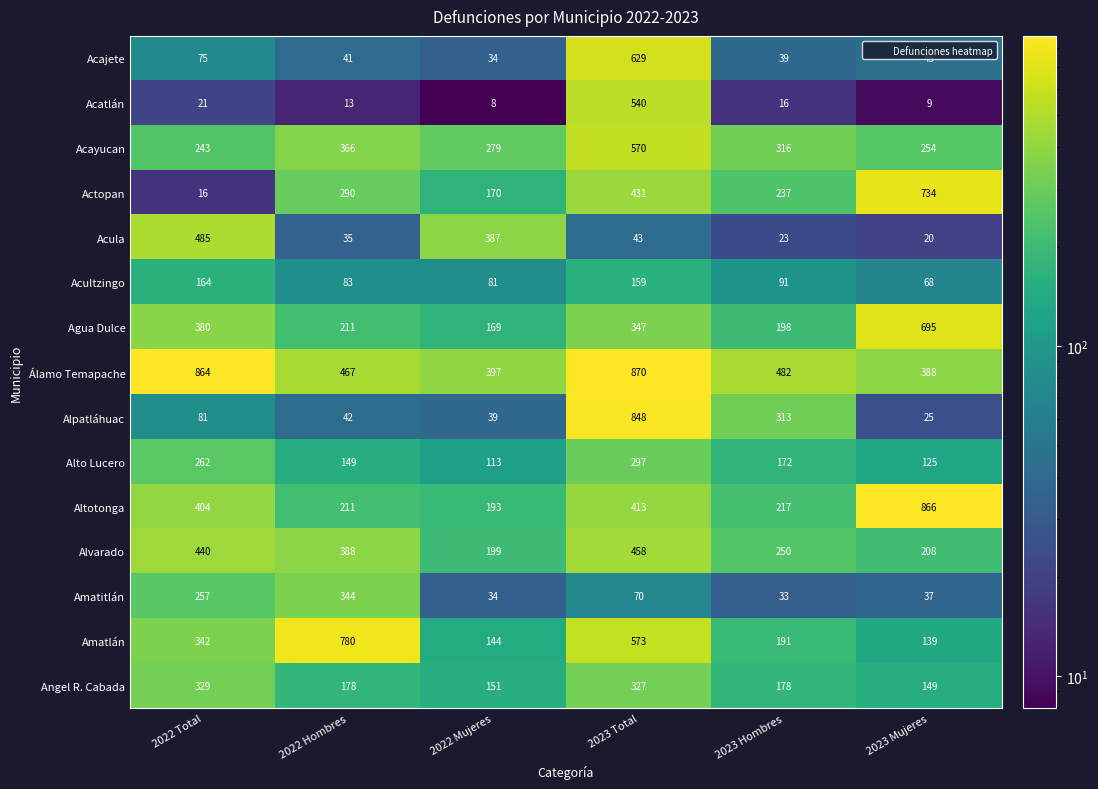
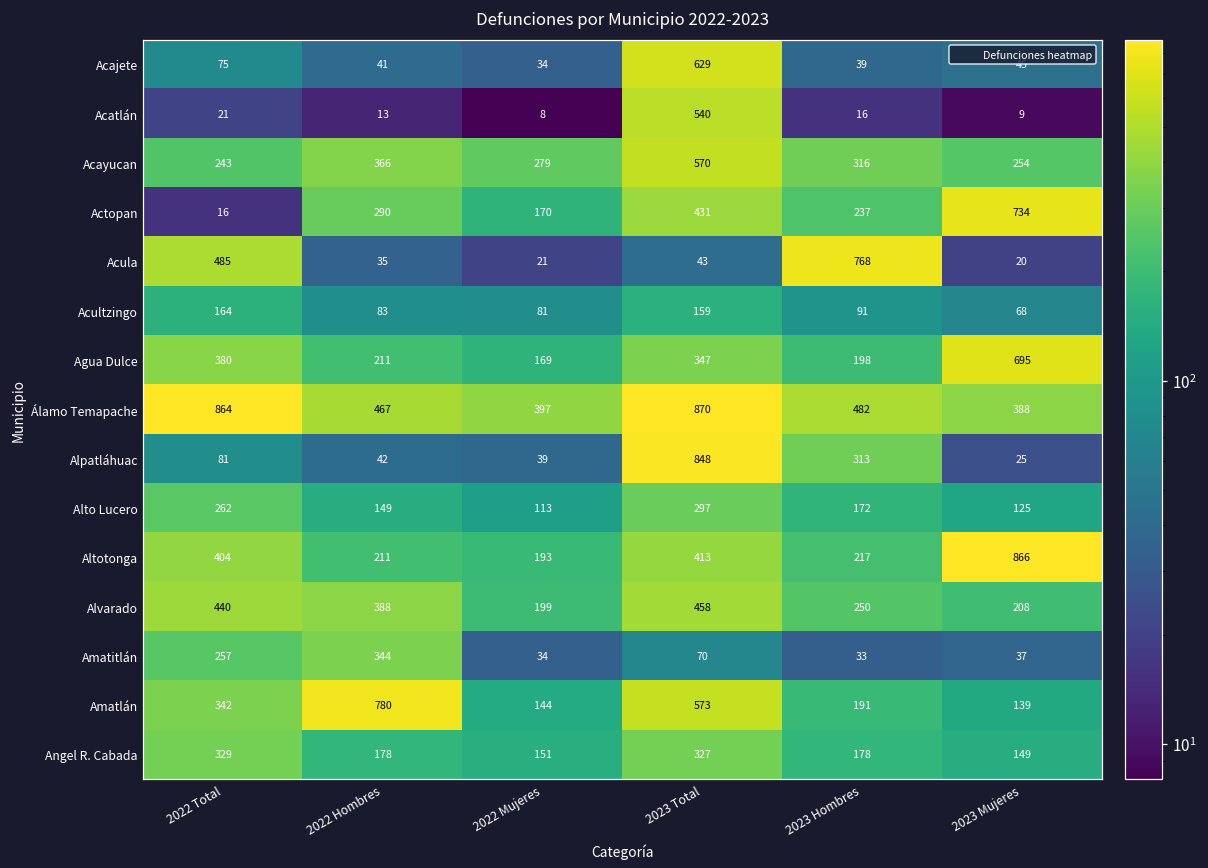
Acula, 2022 Mujeres: 387 -> 21
Acula, 2023 Hombres: 23 -> 768
